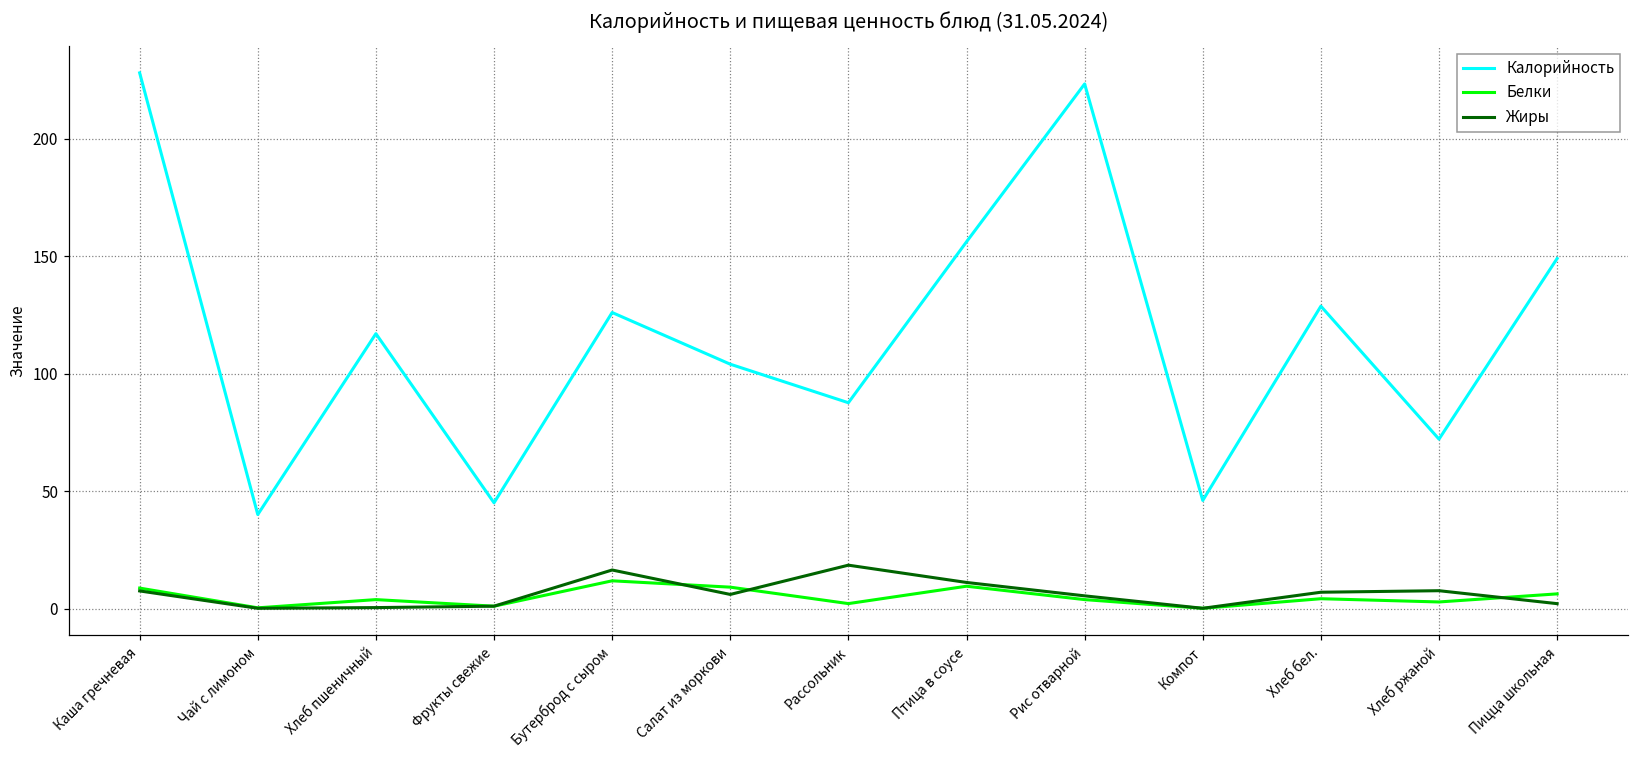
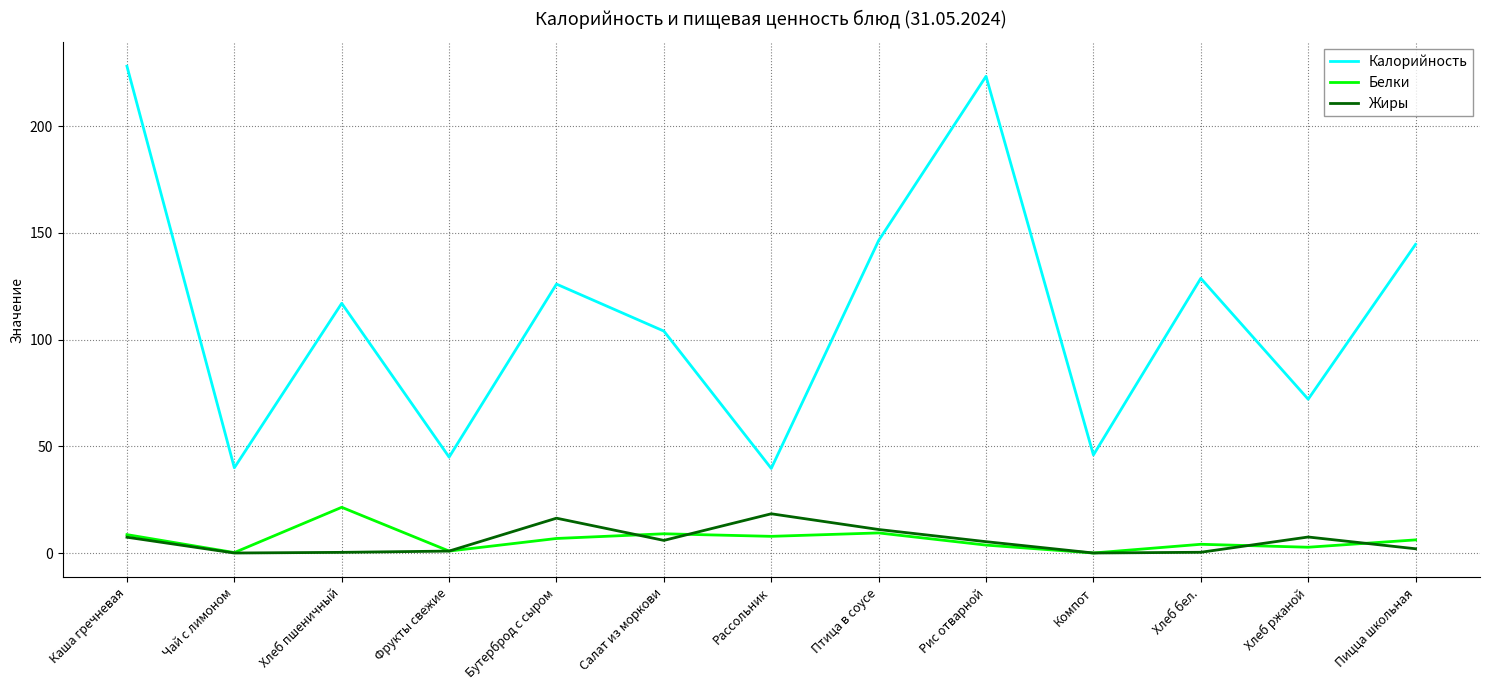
Белки, Хлеб пшеничный: 4 -> 22
Белки, Бутерброд с сыром: 12 -> 7
Калорийность, Рассольник: 88 -> 40
Белки, Рассольник: 2 -> 8
Калорийность, Птица в соусе: 156 -> 146
Жиры, Хлеб бел.: 7 -> 0
Калорийность, Пицца школьная: 149 -> 145
